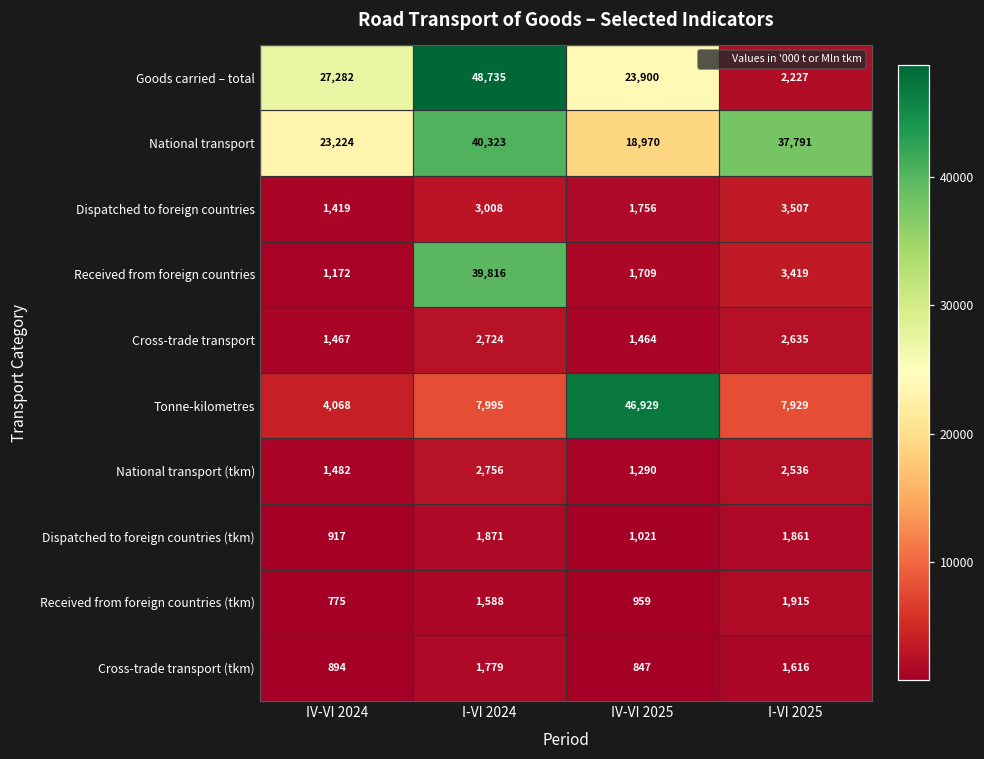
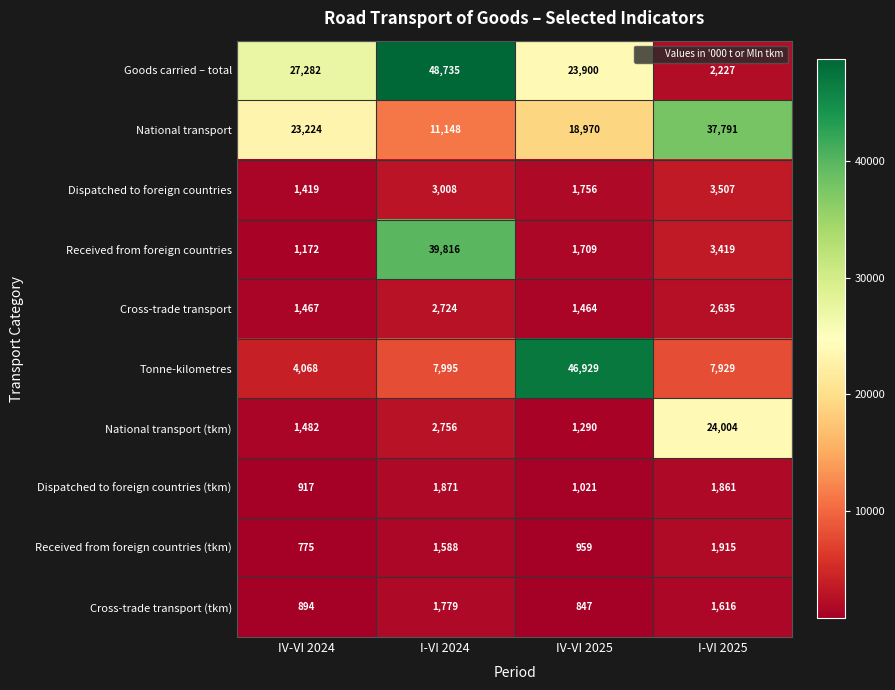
National transport, I-VI 2024: 40,323 -> 11,148
National transport (tkm), I-VI 2025: 2,536 -> 24,004
